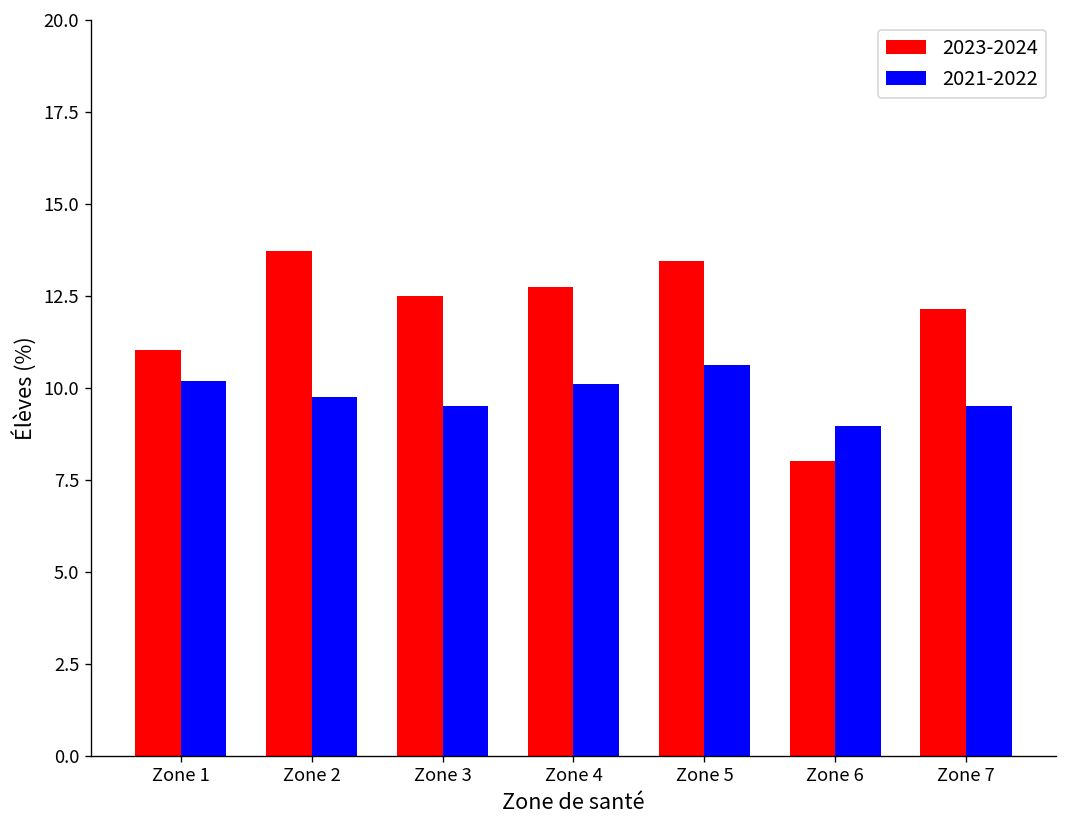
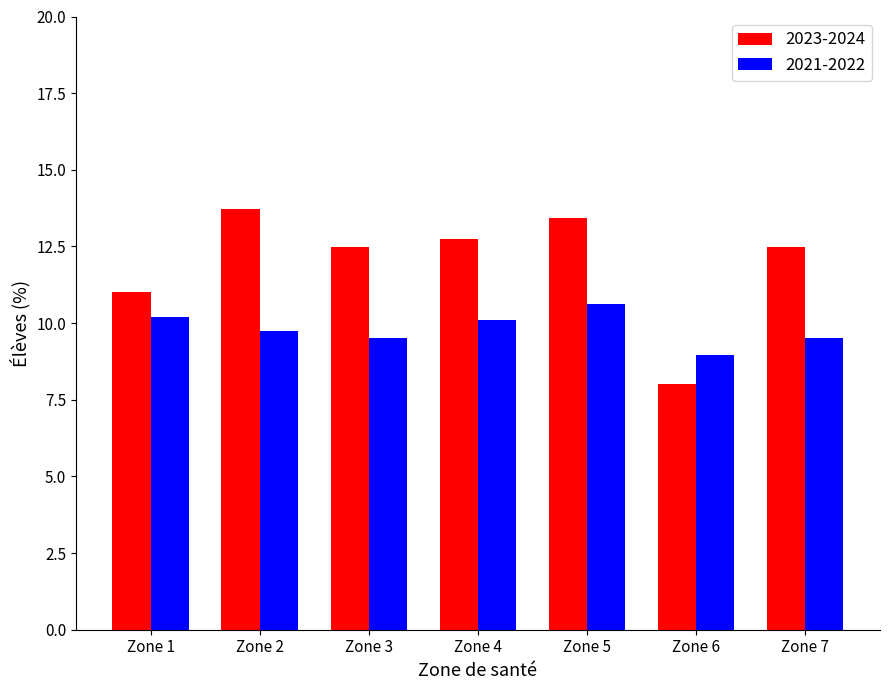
2023-2024, Zone 7: 12.1 -> 12.5
